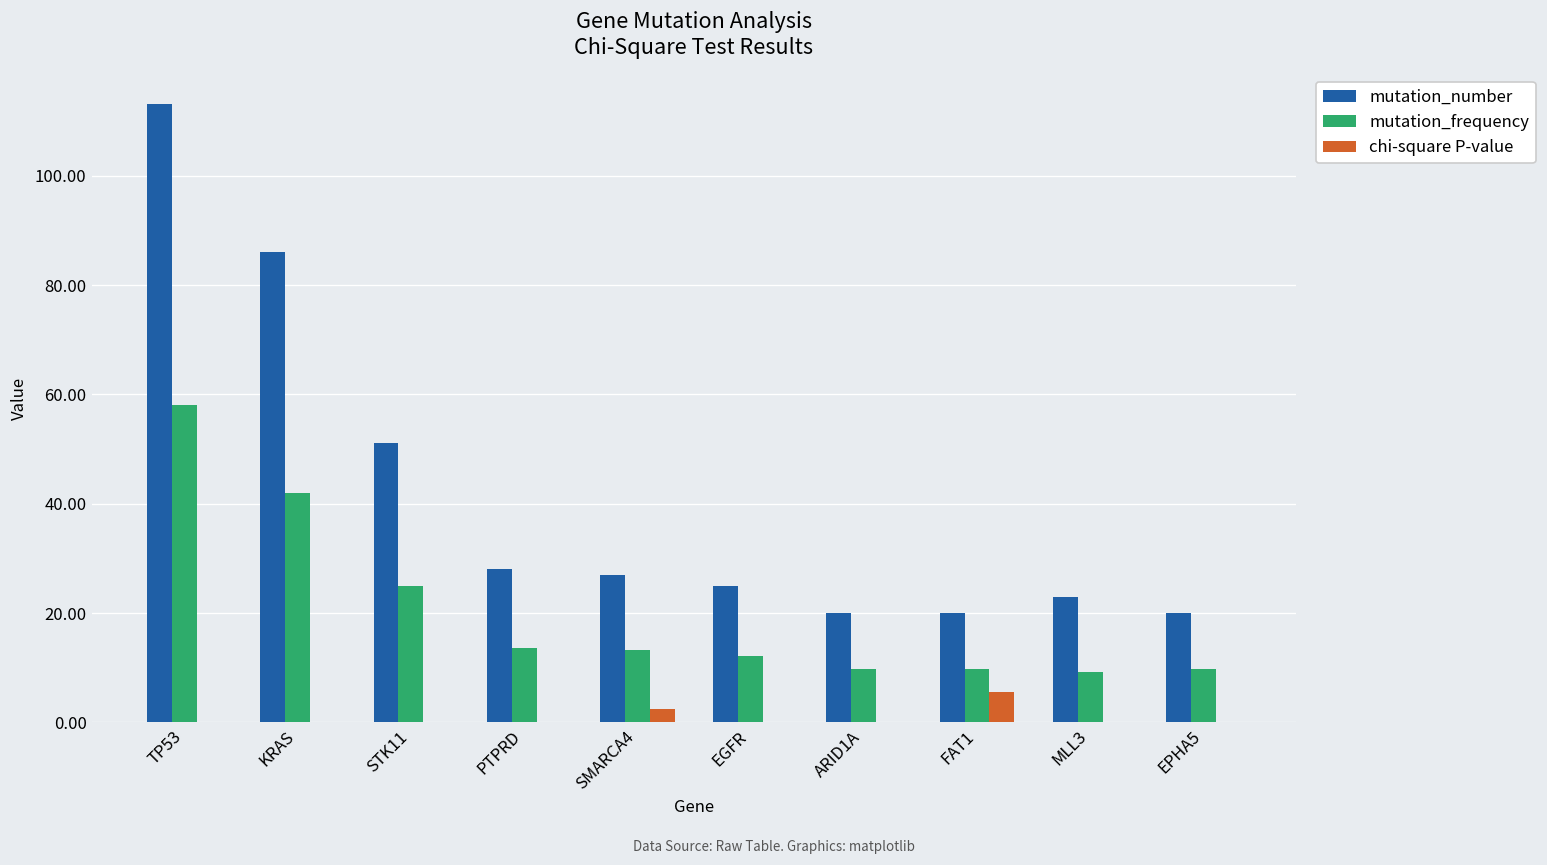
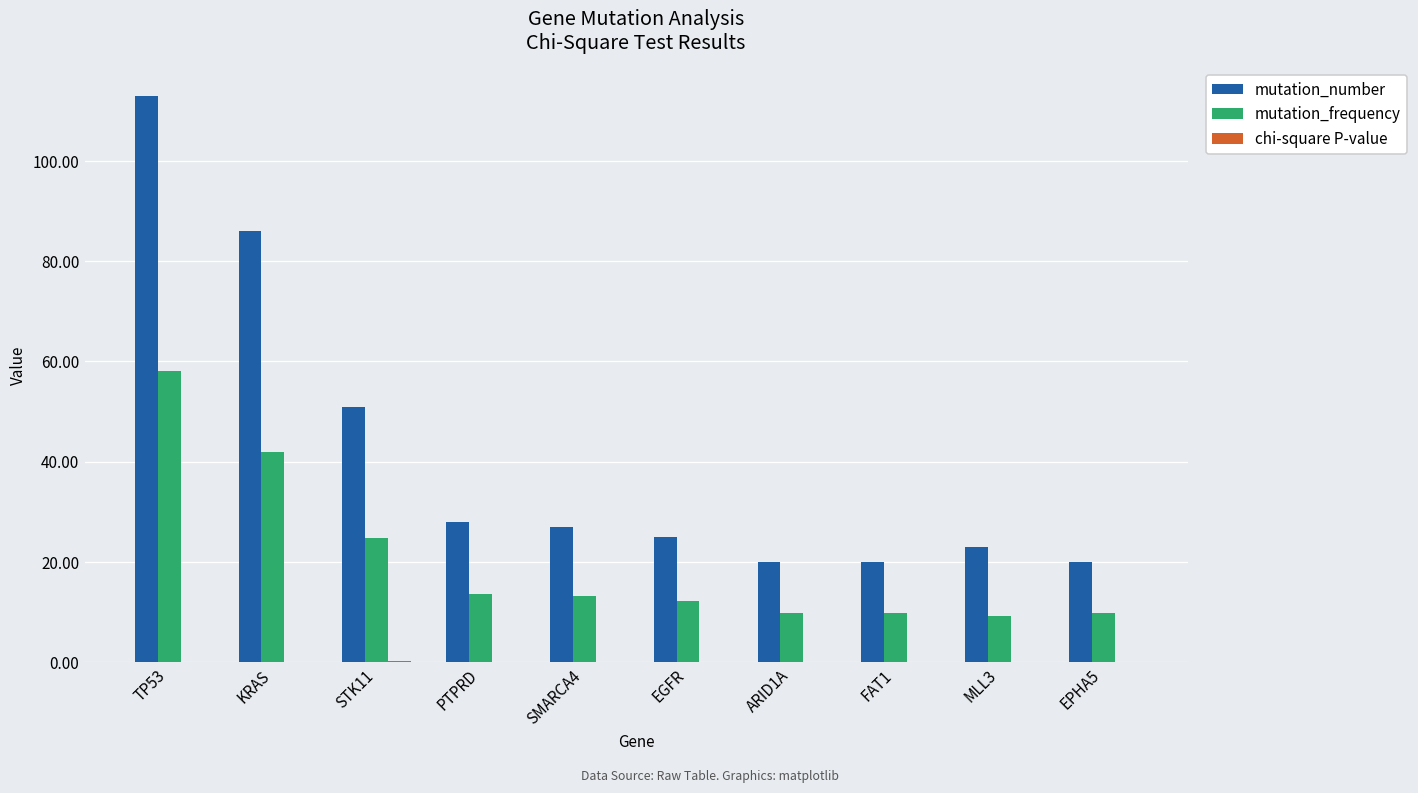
chi-square P-value, SMARCA4: 2 -> 0
chi-square P-value, FAT1: 6 -> 0
